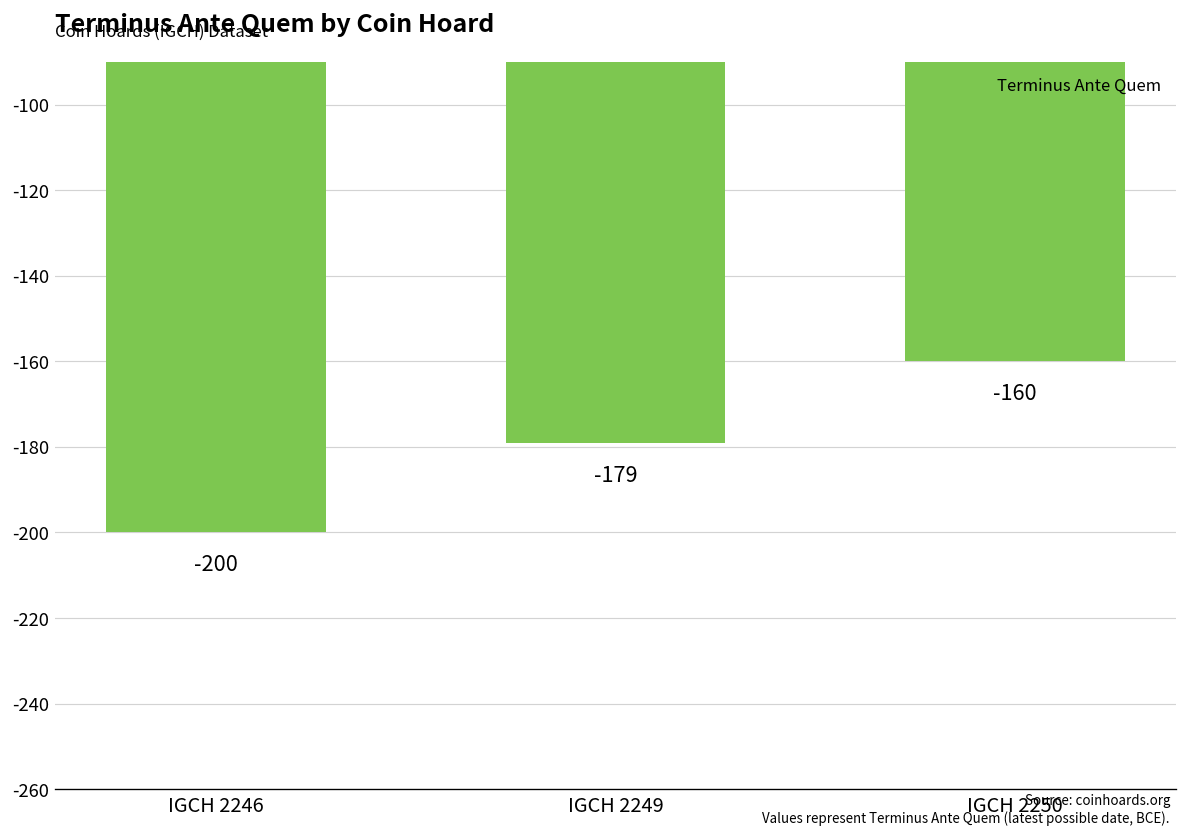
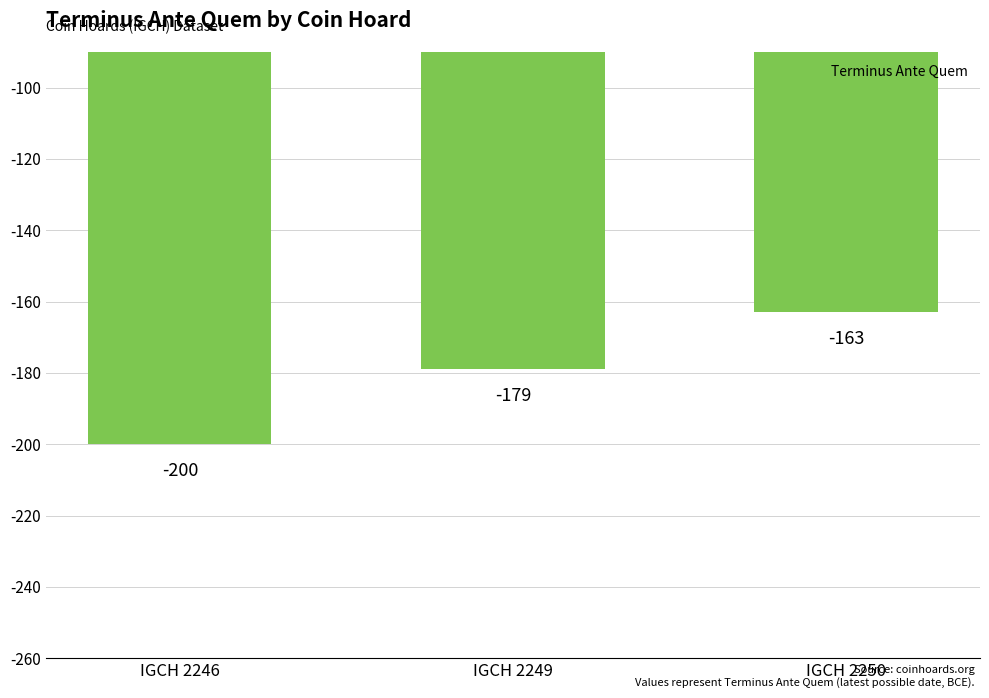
IGCH 2250: -160 -> -163
